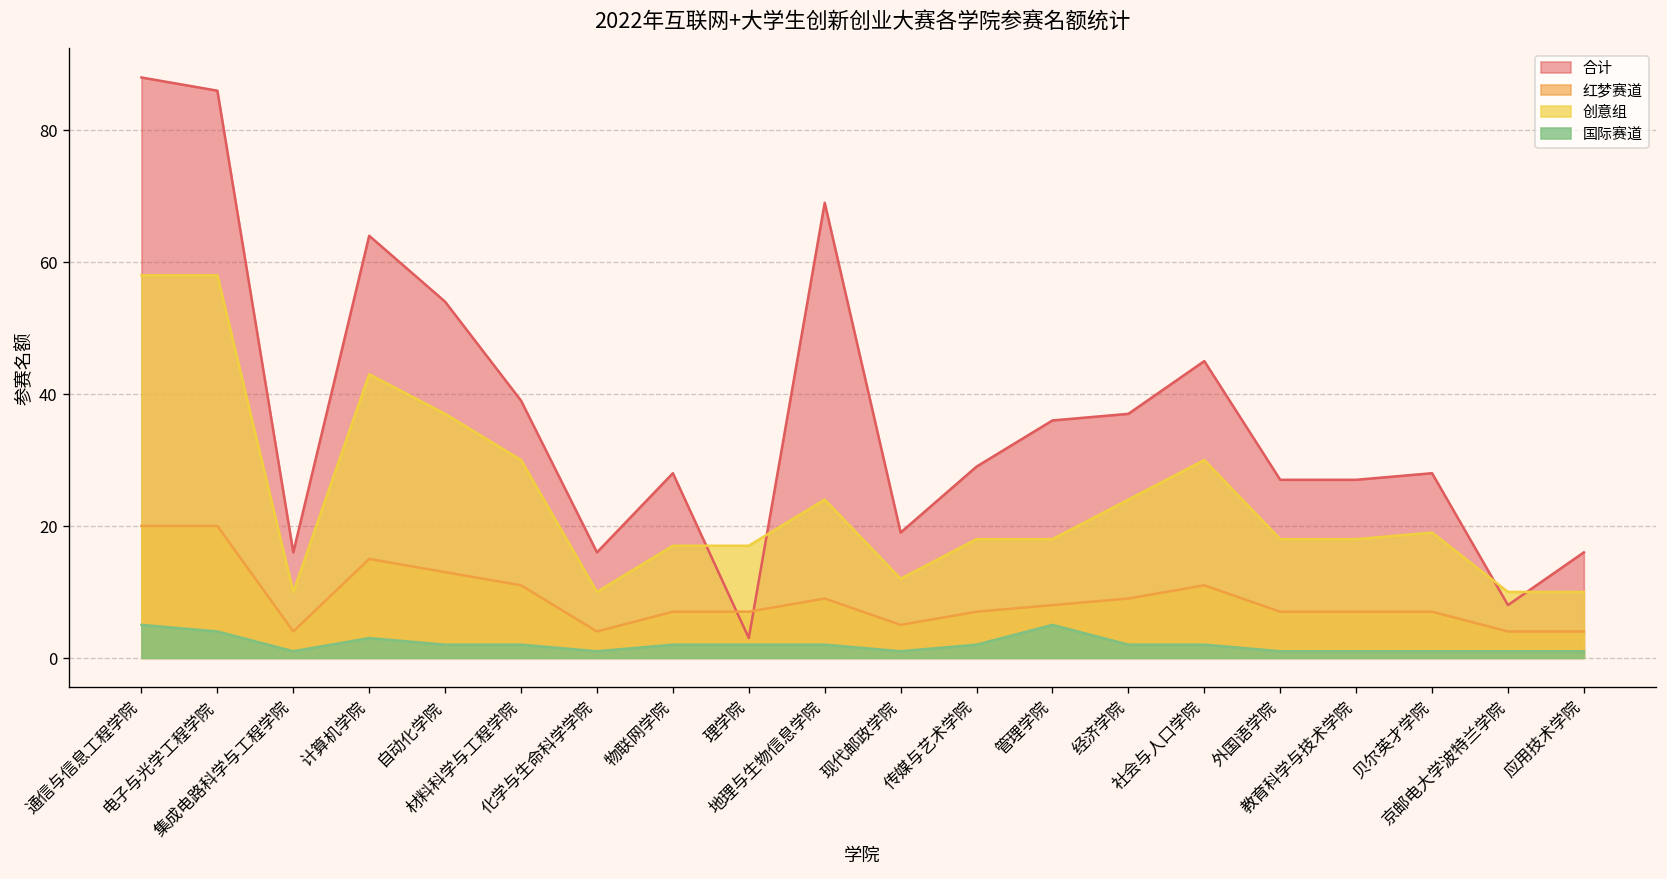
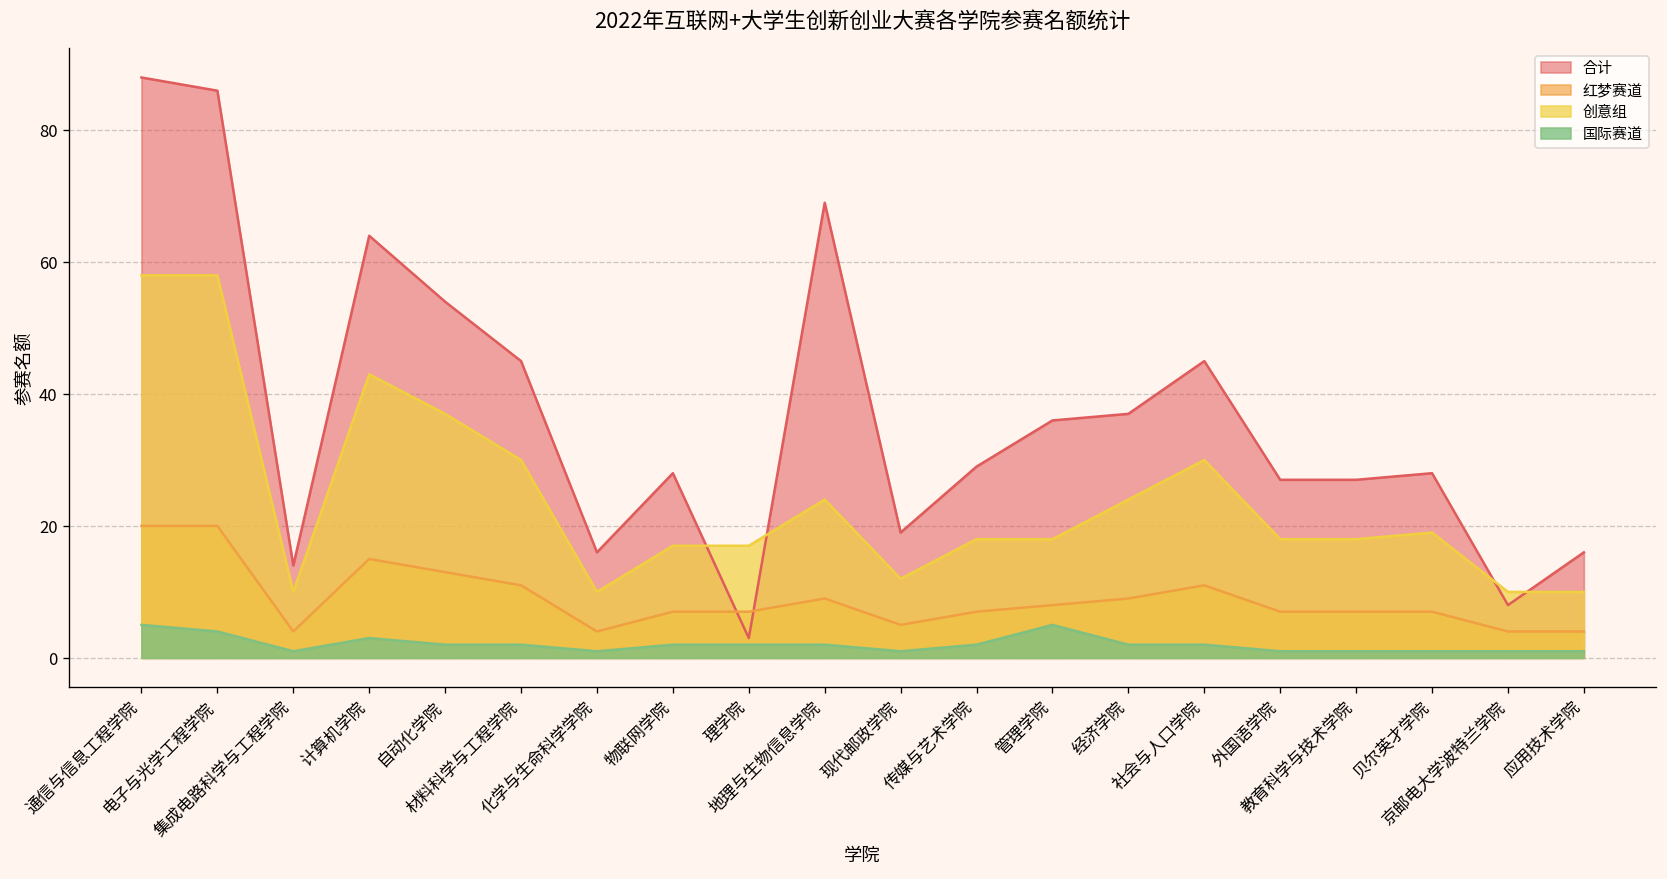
合计, 集成电路科学与工程学院: 16 -> 14
合计, 材料科学与工程学院: 39 -> 45
